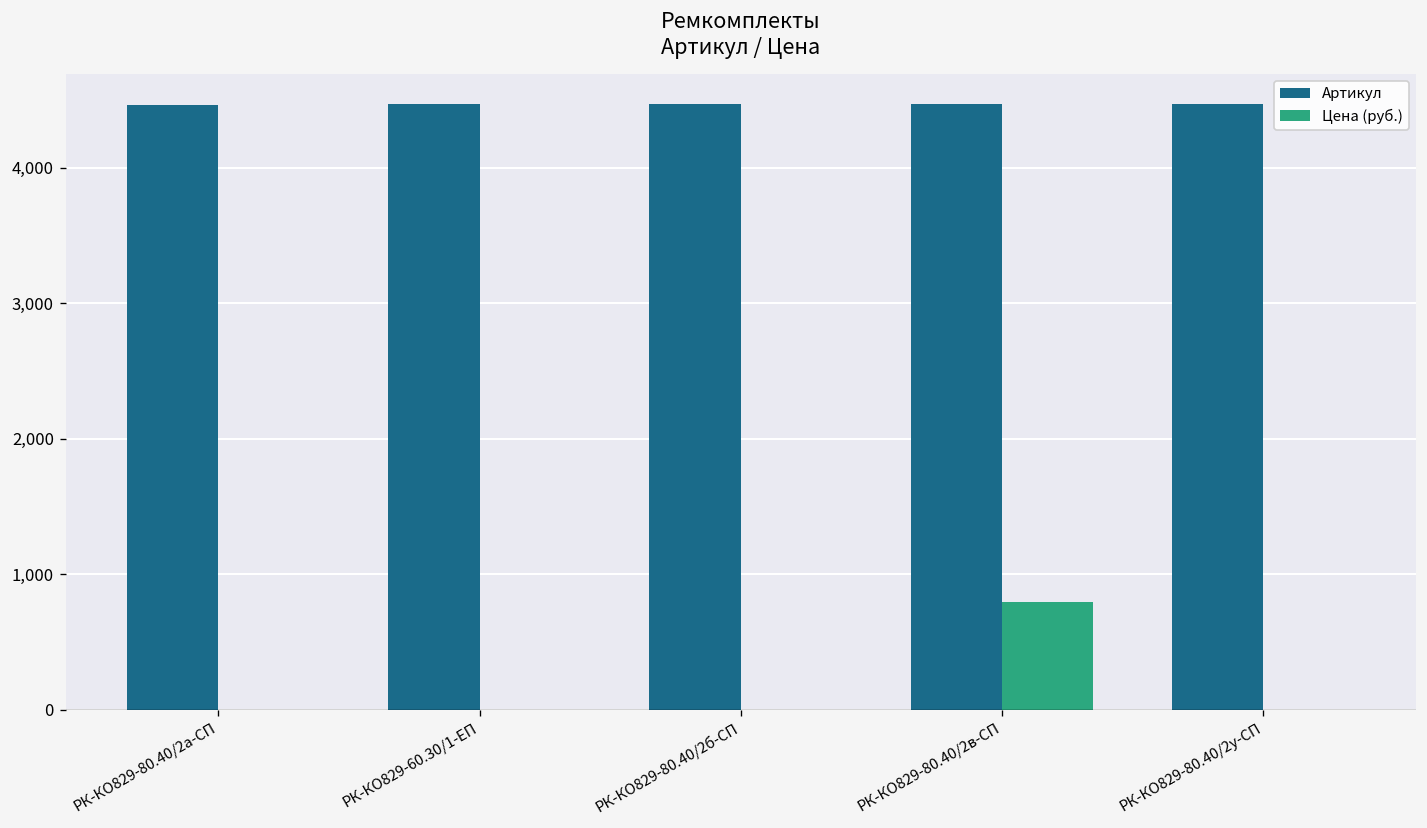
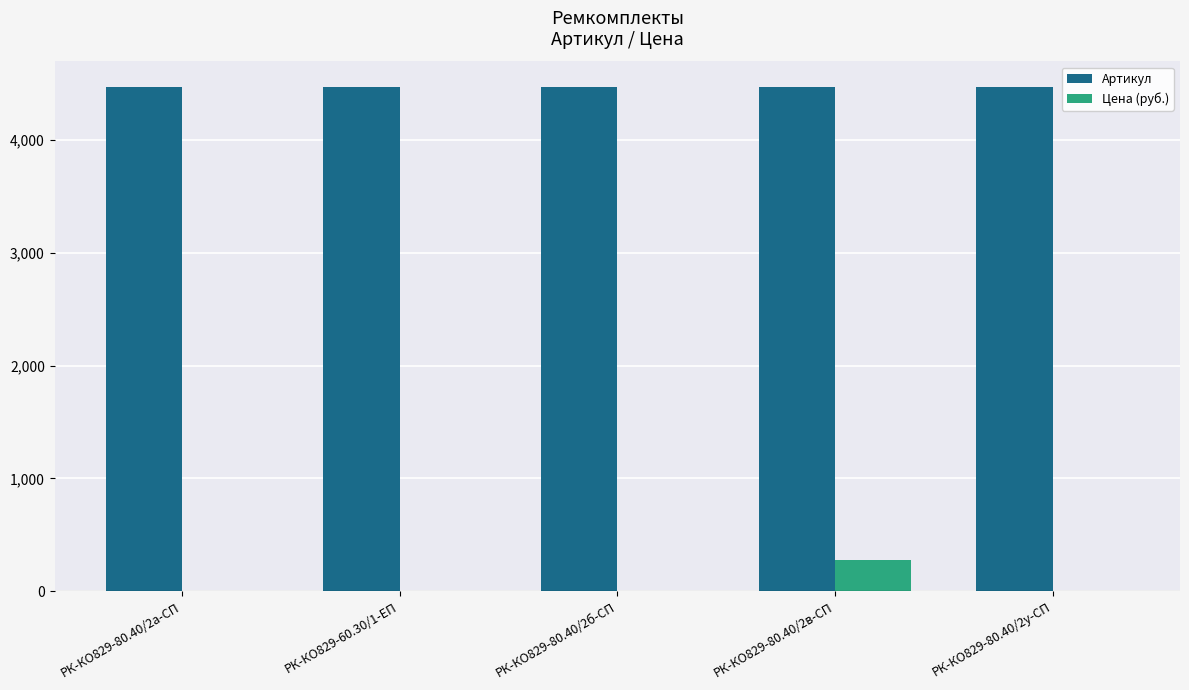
Цена (руб.), РК-КО829-80.40/2в-СП: 800 -> 280
